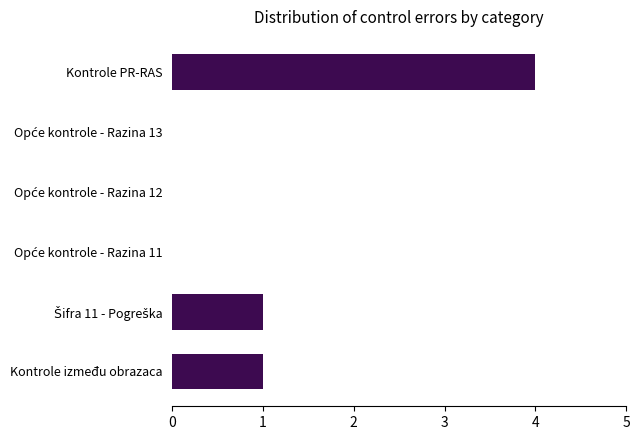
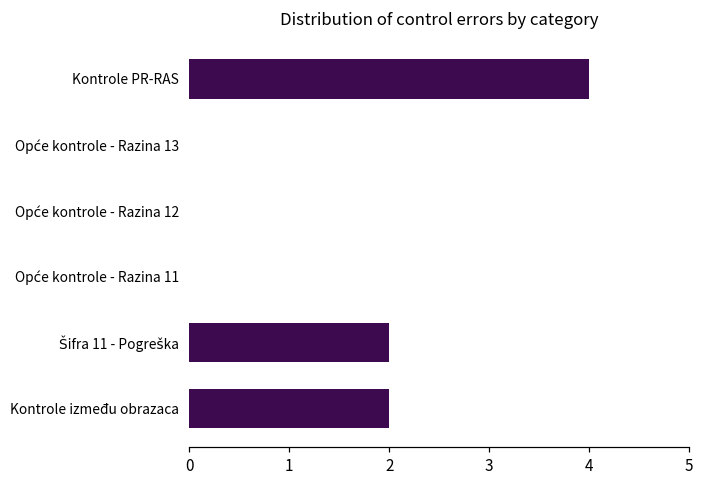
Šifra 11 - Pogreška: 1 -> 2
Kontrole između obrazaca: 1 -> 2
